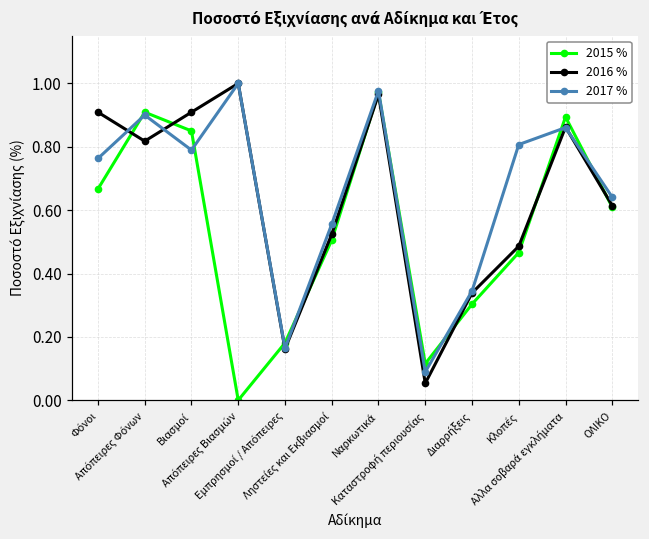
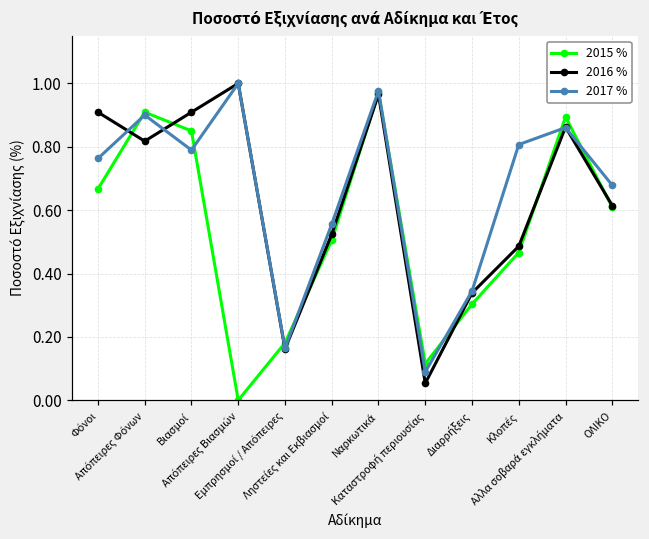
2017 %, ΟΛΙΚΟ: 0.64 -> 0.68
